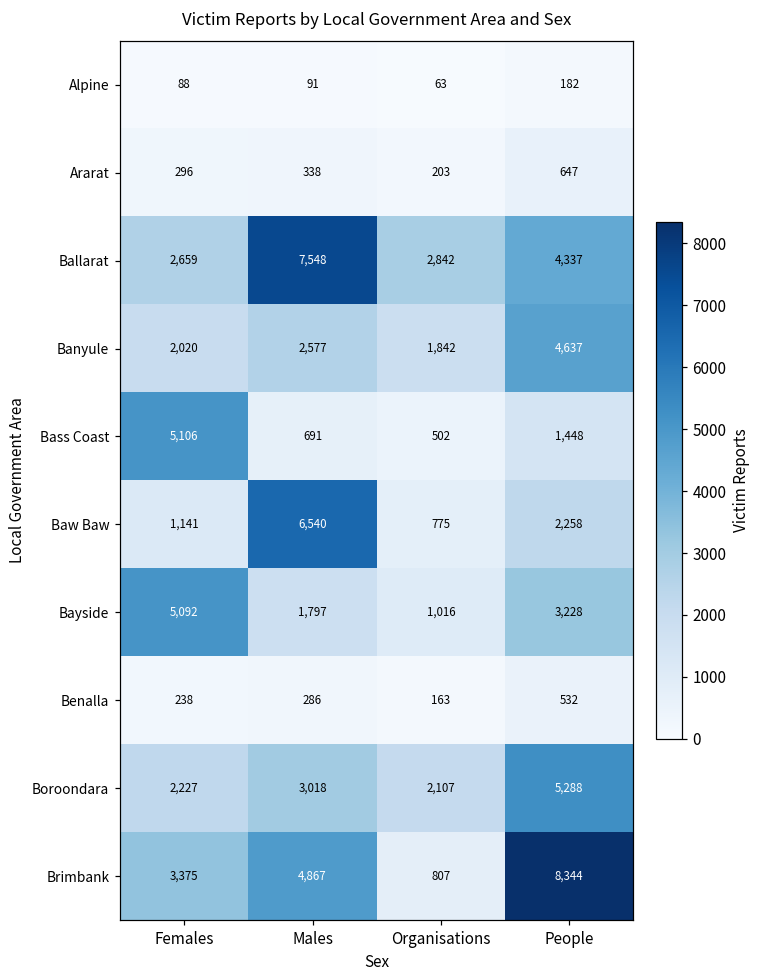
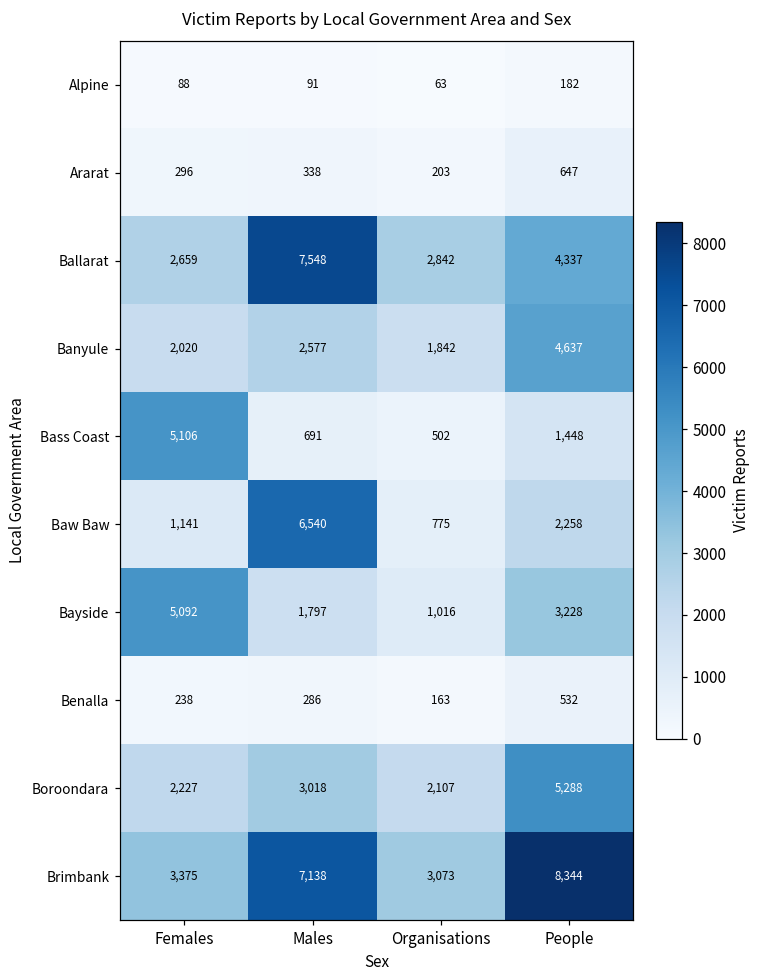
Brimbank, Males: 4,867 -> 7,138
Brimbank, Organisations: 807 -> 3,073
